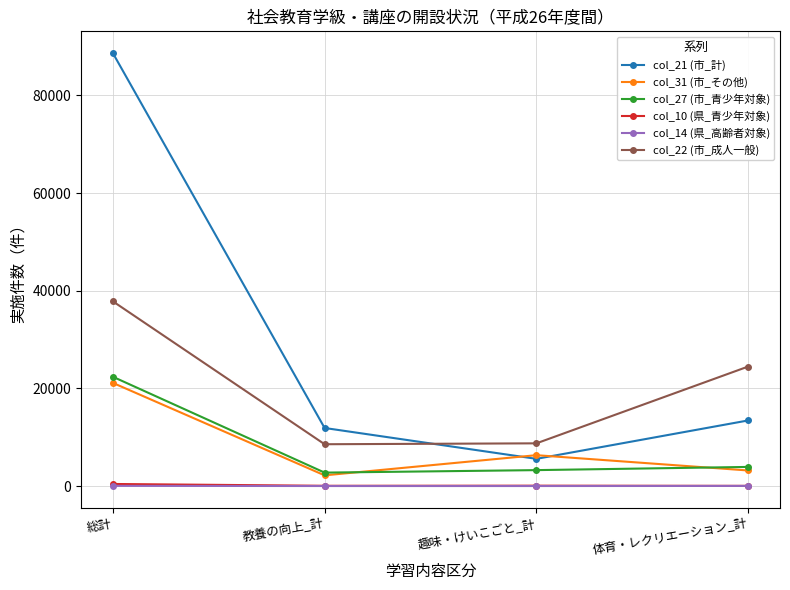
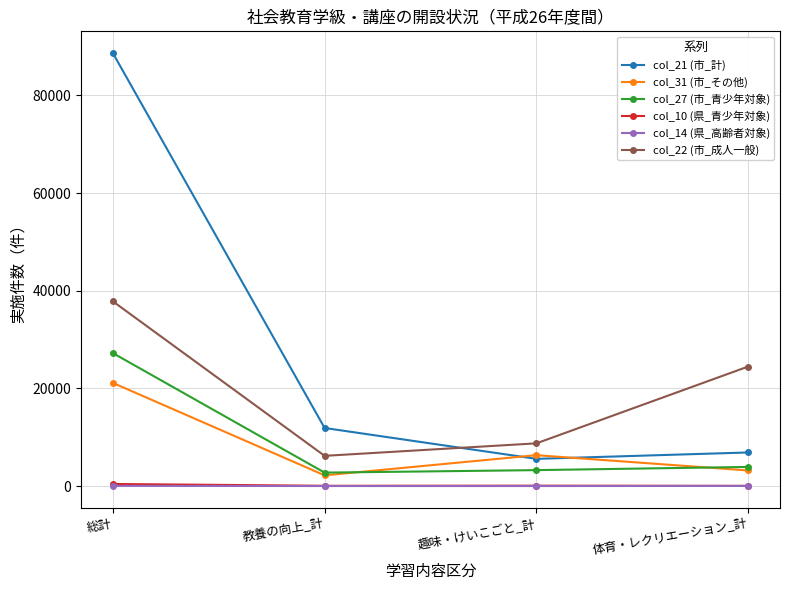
col_27 (市_青少年対象), 総計: 22000 -> 27000
col_22 (市_成人一般), 教養の向上_計: 9000 -> 6000
col_21 (市_計), 体育・レクリエーション_計: 13000 -> 7000
